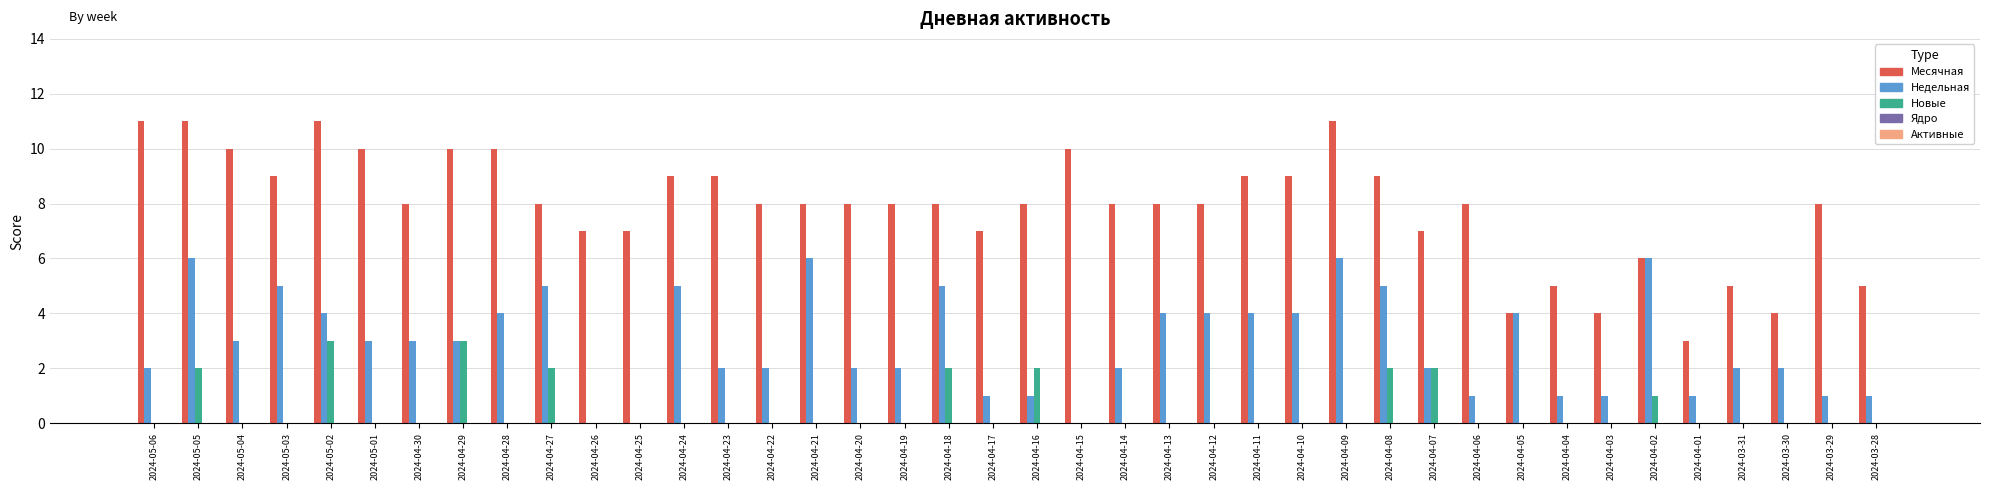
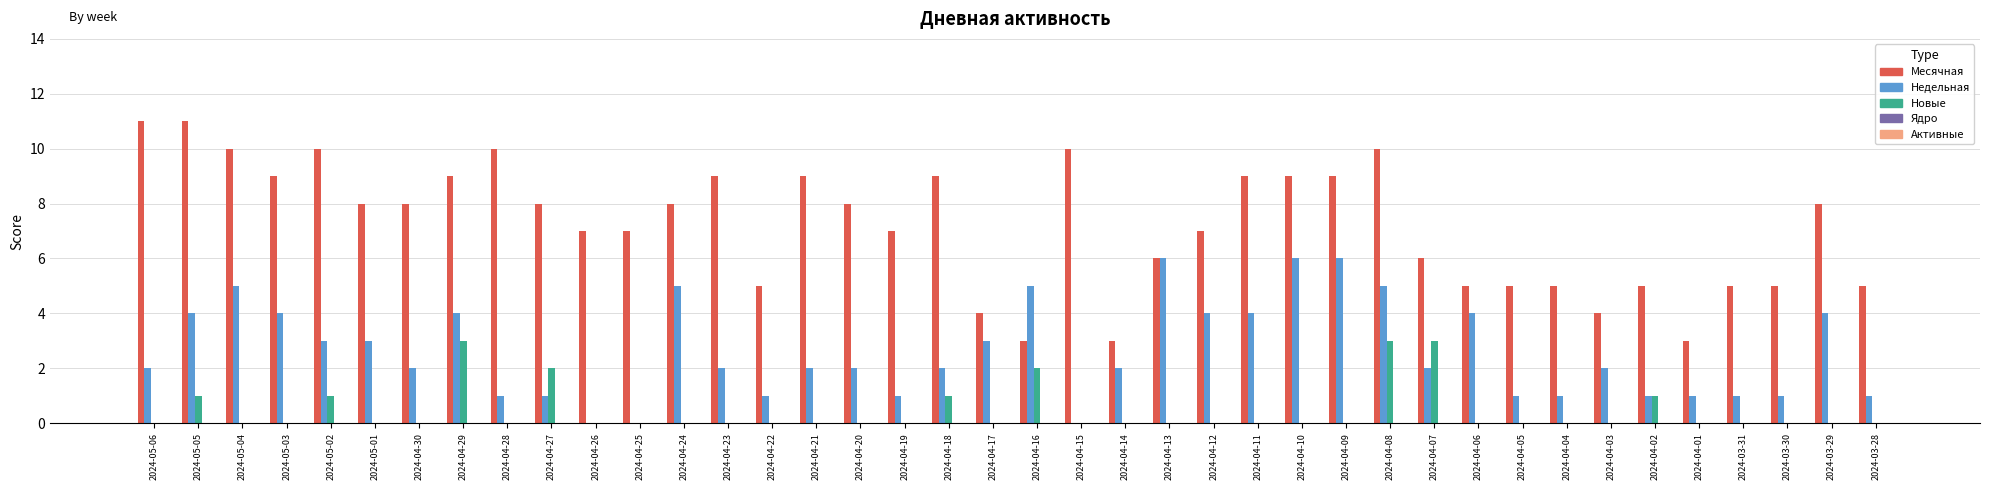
Недельная, 2024-05-05: 6 -> 4
Новые, 2024-05-05: 2 -> 1
Недельная, 2024-05-04: 3 -> 5
Недельная, 2024-05-03: 5 -> 4
Месячная, 2024-05-02: 11 -> 10
Недельная, 2024-05-02: 4 -> 3
Новые, 2024-05-02: 3 -> 1
Месячная, 2024-05-01: 10 -> 8
Недельная, 2024-04-30: 3 -> 2
Месячная, 2024-04-29: 10 -> 9
Недельная, 2024-04-29: 3 -> 4
Недельная, 2024-04-28: 4 -> 1
Недельная, 2024-04-27: 5 -> 1
Месячная, 2024-04-24: 9 -> 8
Месячная, 2024-04-22: 8 -> 5
Недельная, 2024-04-22: 2 -> 1
Месячная, 2024-04-21: 8 -> 9
Недельная, 2024-04-21: 6 -> 2
Месячная, 2024-04-19: 8 -> 7
Недельная, 2024-04-19: 2 -> 1
Месячная, 2024-04-18: 8 -> 9
Недельная, 2024-04-18: 5 -> 2
Новые, 2024-04-18: 2 -> 1
Месячная, 2024-04-17: 7 -> 4
Недельная, 2024-04-17: 1 -> 3
Месячная, 2024-04-16: 8 -> 3
Недельная, 2024-04-16: 1 -> 5
Месячная, 2024-04-14: 8 -> 3
Месячная, 2024-04-13: 8 -> 6
Недельная, 2024-04-13: 4 -> 6
Месячная, 2024-04-12: 8 -> 7
Недельная, 2024-04-10: 4 -> 6
Месячная, 2024-04-09: 11 -> 9
Месячная, 2024-04-08: 9 -> 10
Новые, 2024-04-08: 2 -> 3
Месячная, 2024-04-07: 7 -> 6
Новые, 2024-04-07: 2 -> 3
Месячная, 2024-04-06: 8 -> 5
Недельная, 2024-04-06: 1 -> 4
Месячная, 2024-04-05: 4 -> 5
Недельная, 2024-04-05: 4 -> 1
Недельная, 2024-04-03: 1 -> 2
Месячная, 2024-04-02: 6 -> 5
Недельная, 2024-04-02: 6 -> 1
Недельная, 2024-03-31: 2 -> 1
Месячная, 2024-03-30: 4 -> 5
Недельная, 2024-03-30: 2 -> 1
Недельная, 2024-03-29: 1 -> 4
